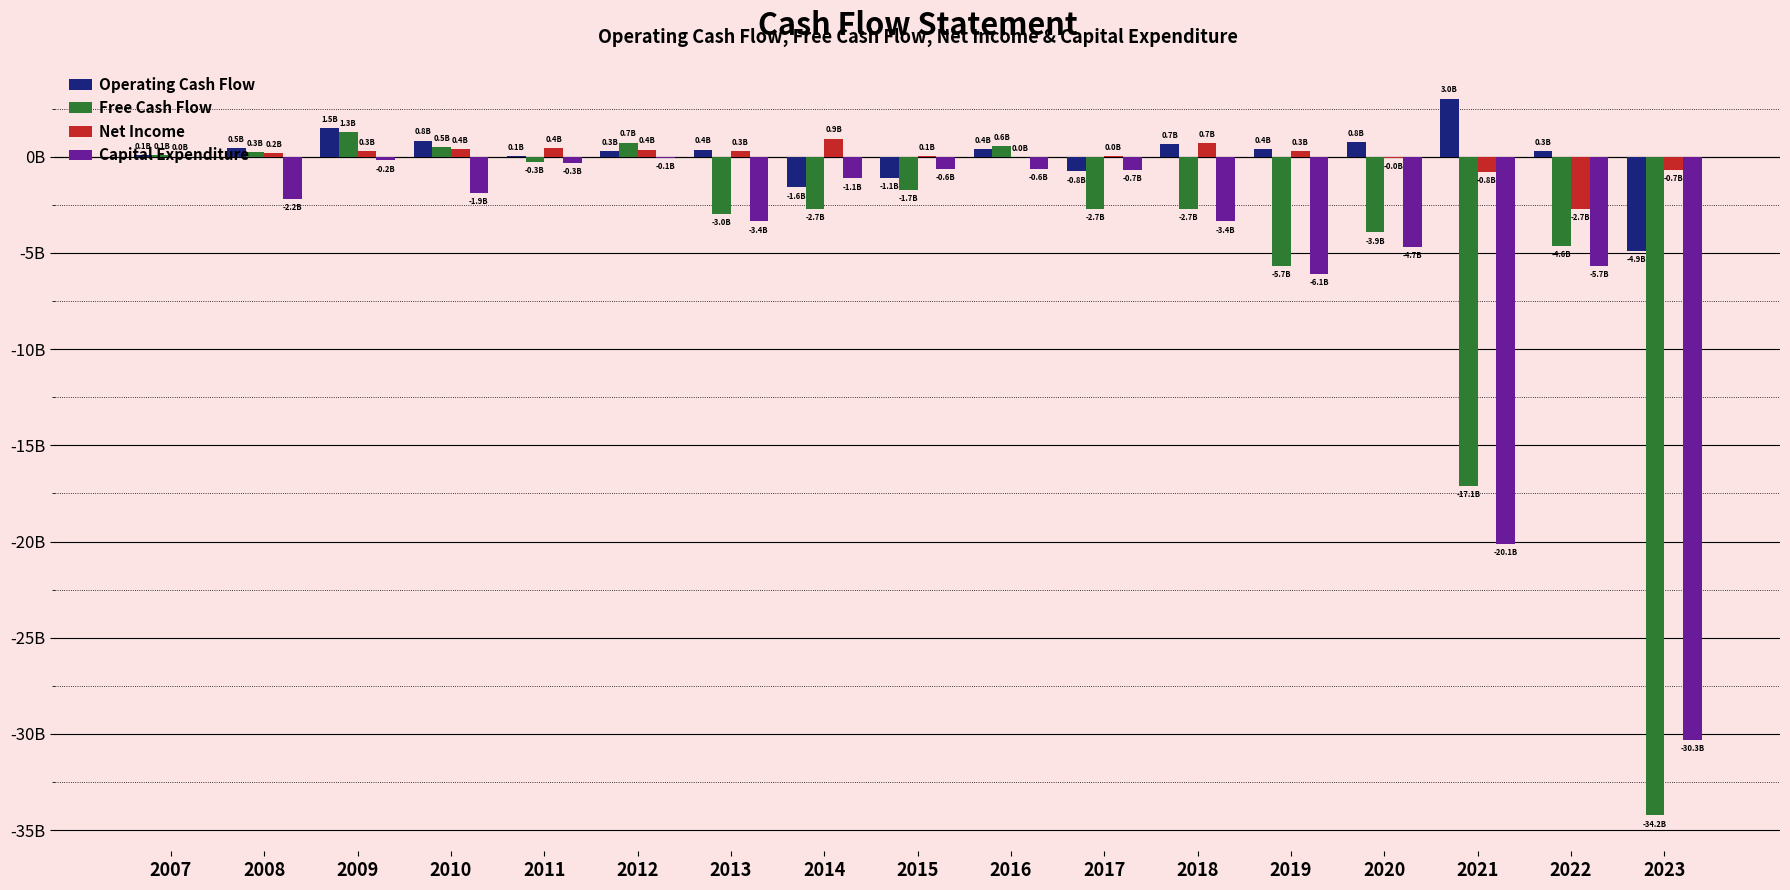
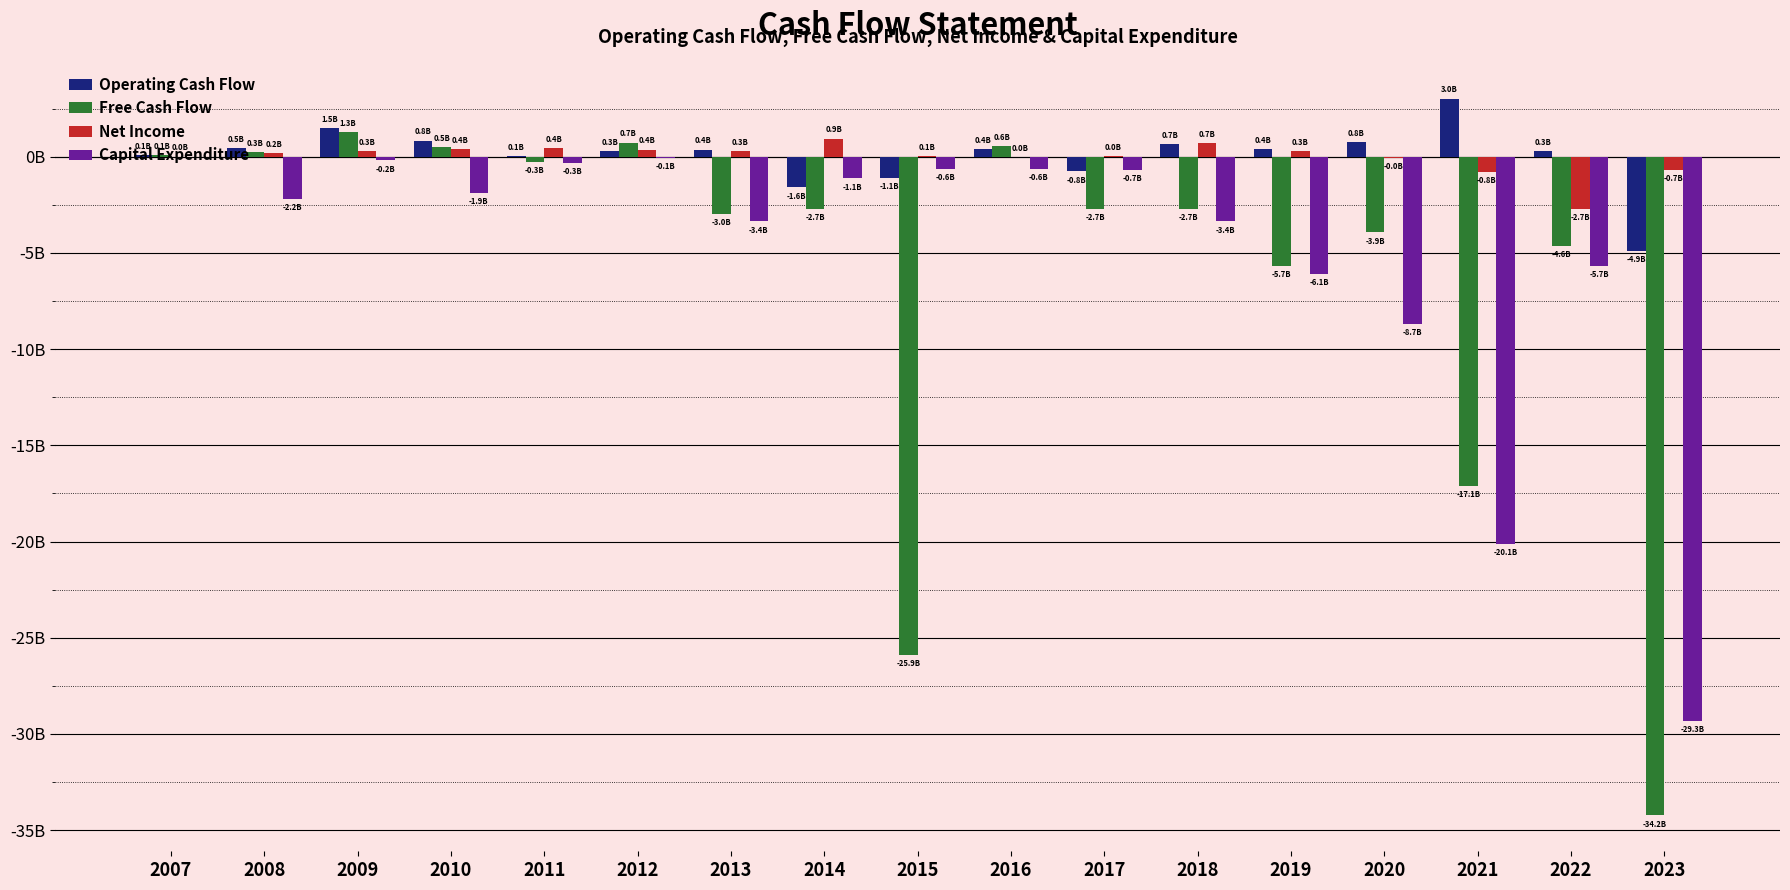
Free Cash Flow, 2015: -1.7B -> -25.9B
Capital Expenditure, 2020: -4.7B -> -8.7B
Capital Expenditure, 2023: -30.3B -> -29.3B
